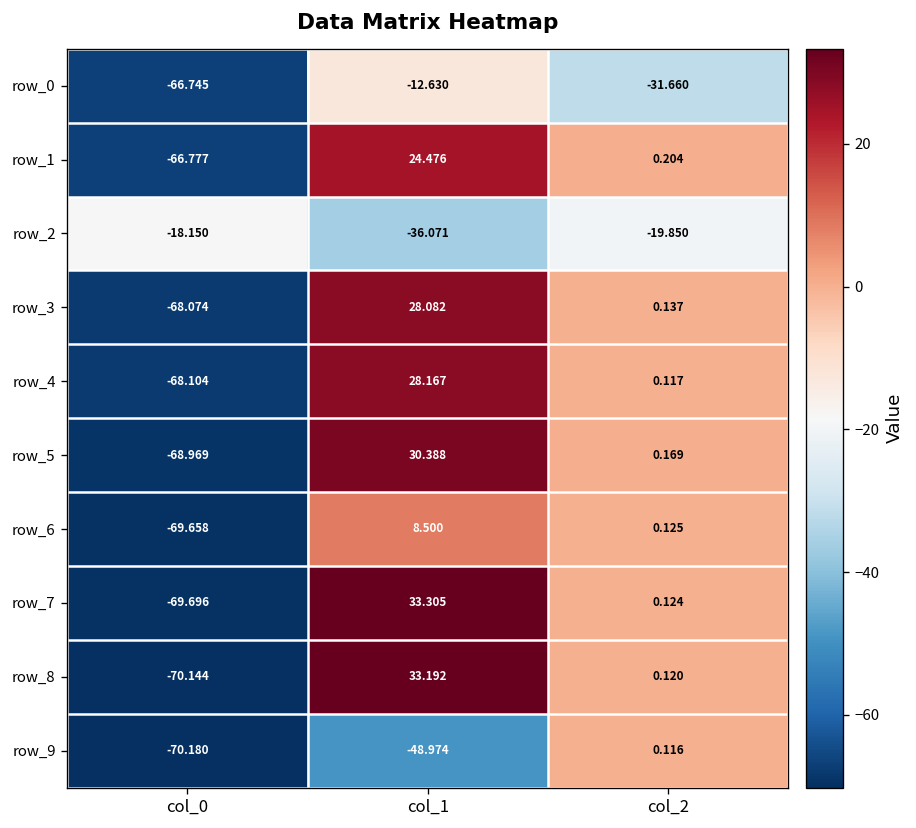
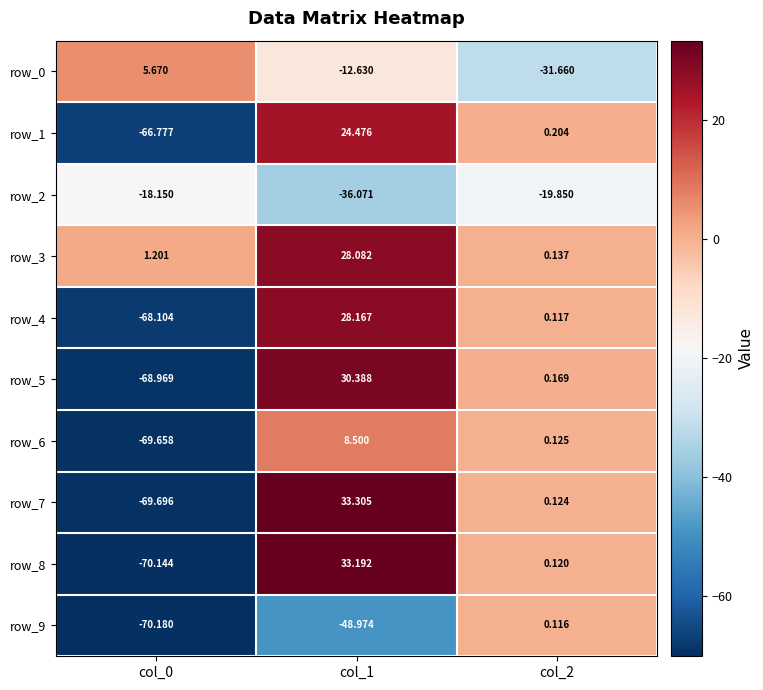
row_0, col_0: -66.745 -> 5.670
row_3, col_0: -68.074 -> 1.201
